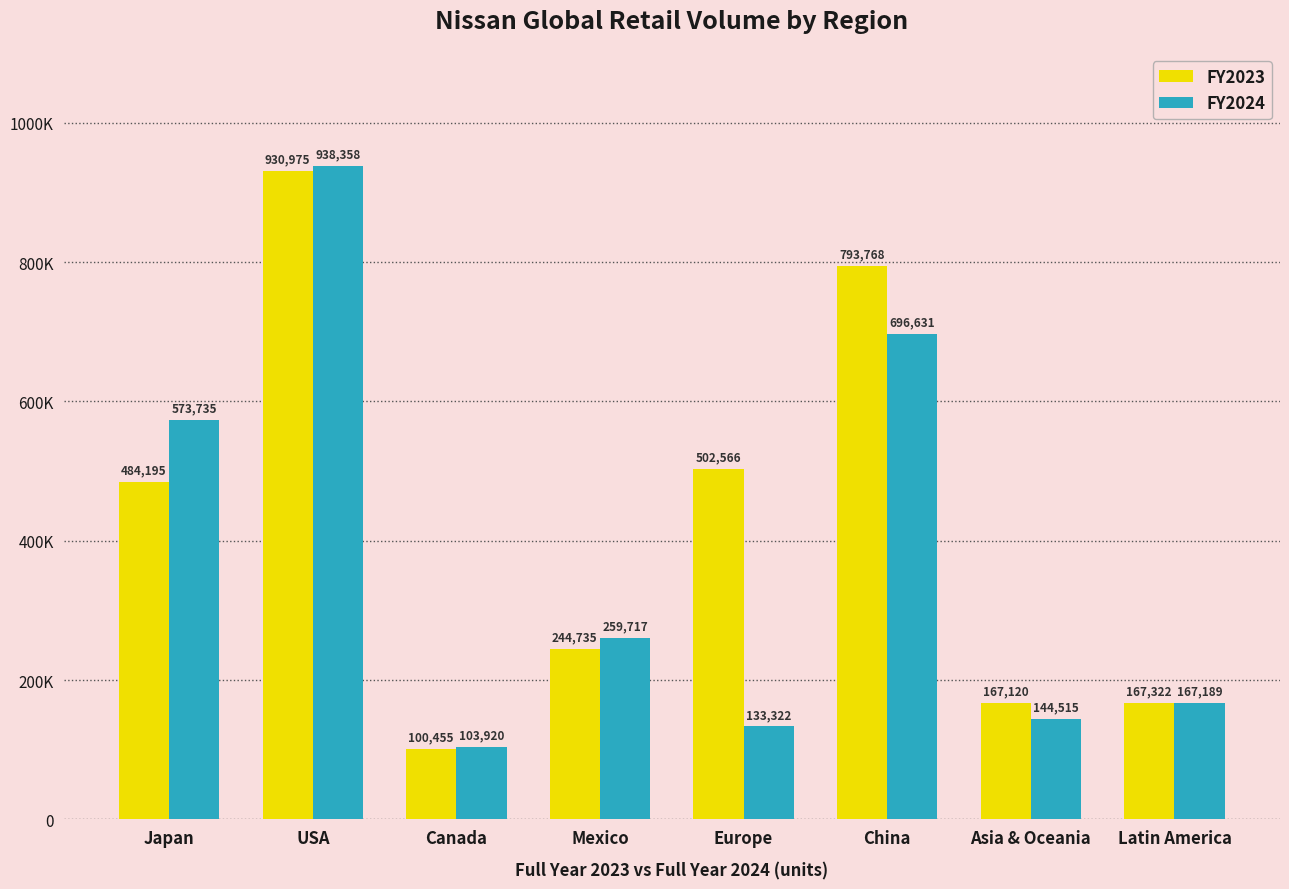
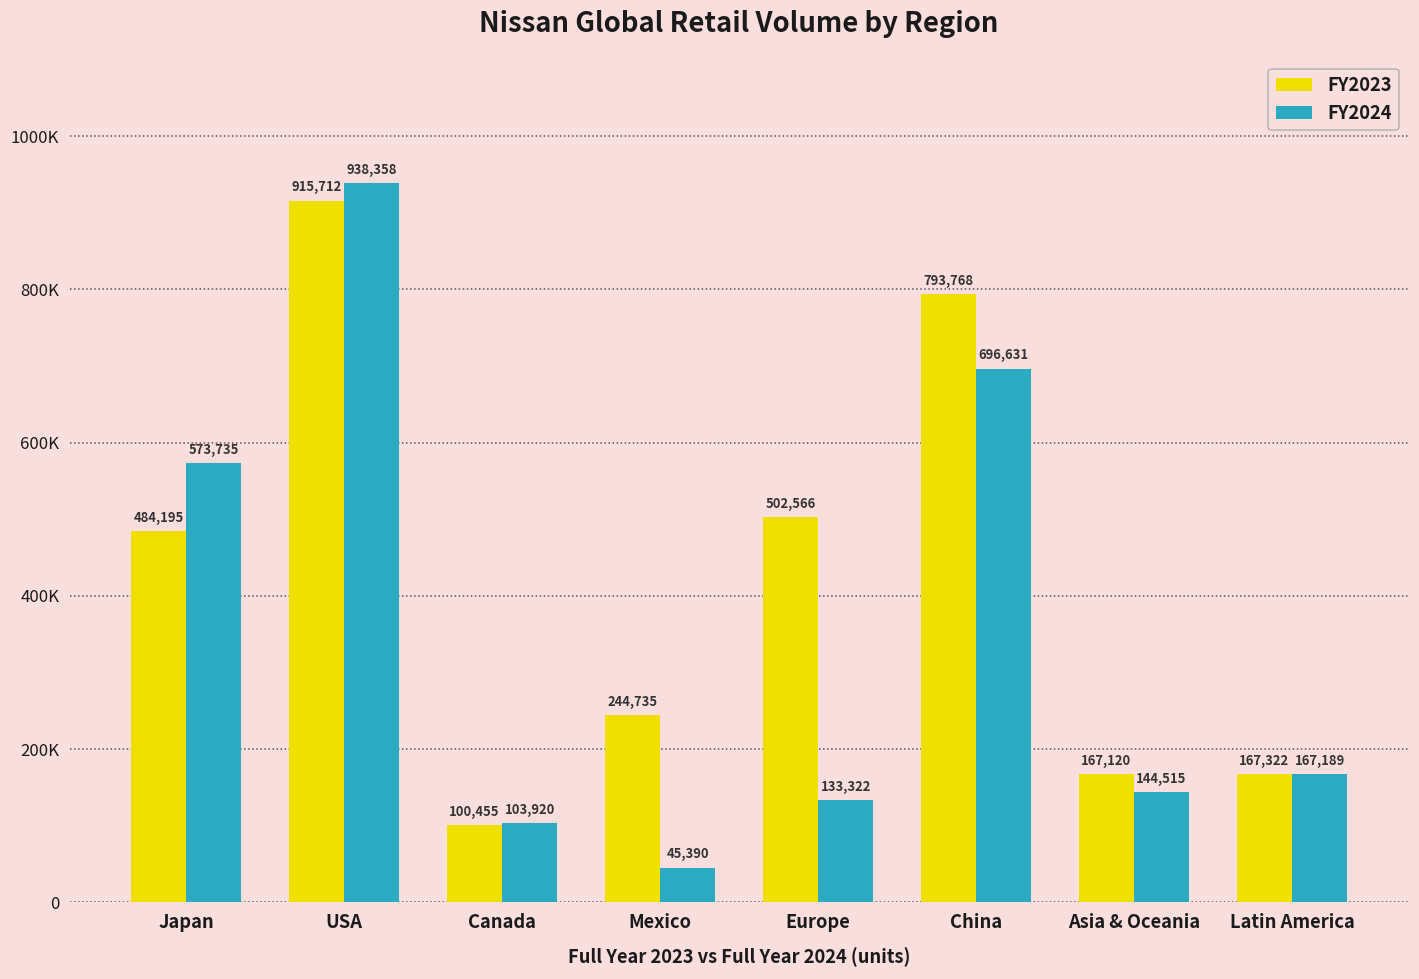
FY2023, USA: 930,975 -> 915,712
FY2024, Mexico: 259,717 -> 45,390
